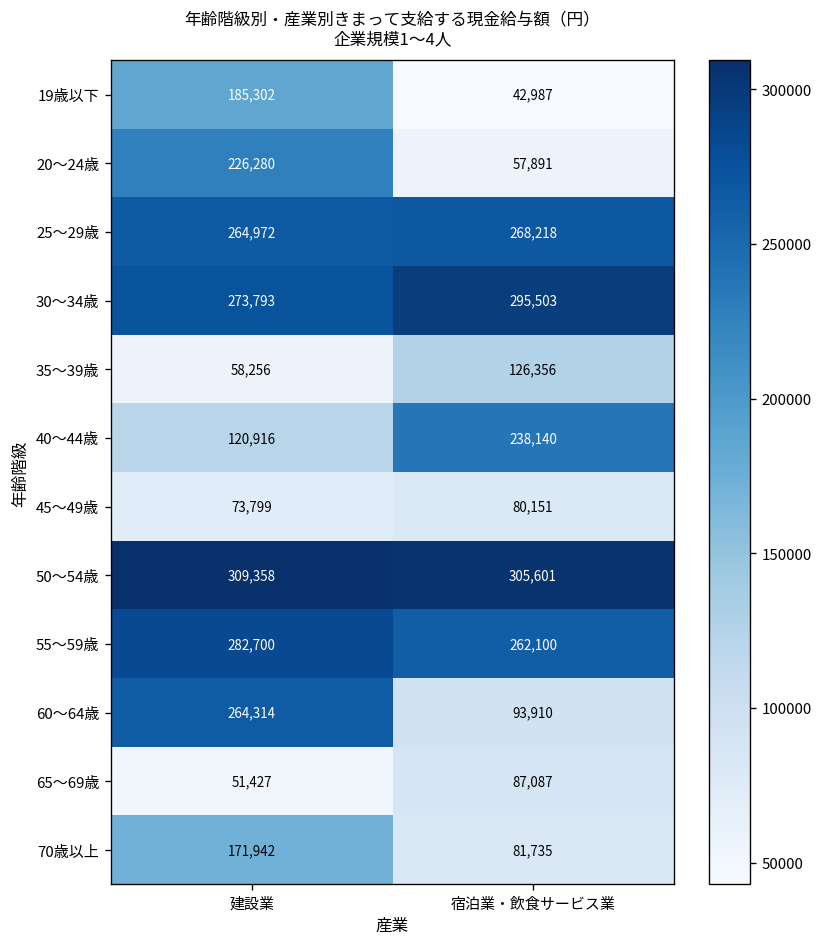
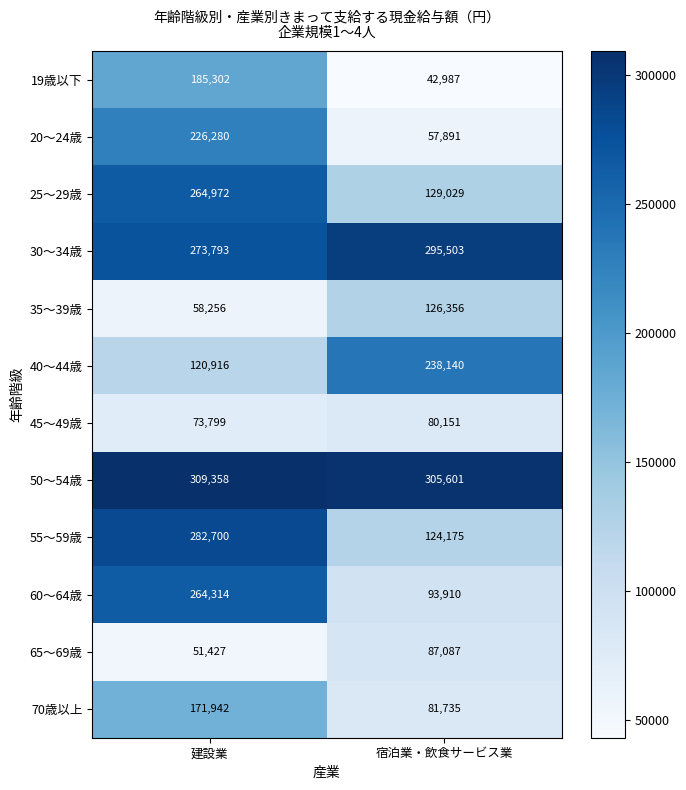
25～29歳, 宿泊業・飲食サービス業: 268,218 -> 129,029
55～59歳, 宿泊業・飲食サービス業: 262,100 -> 124,175
